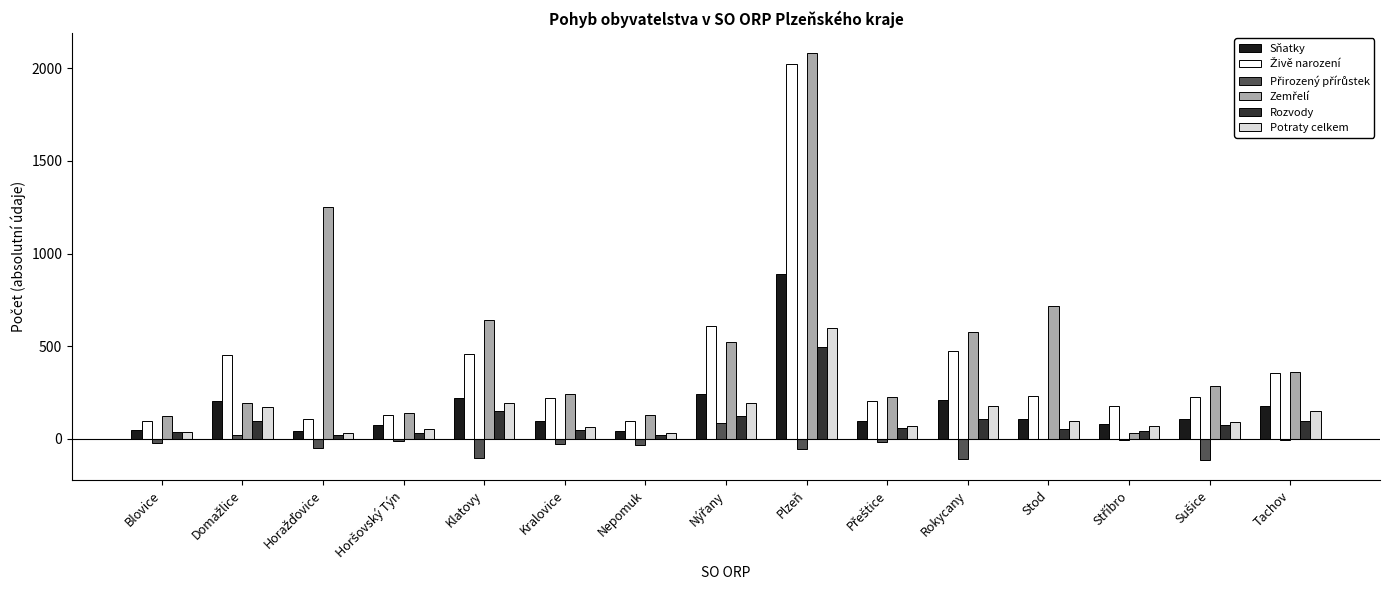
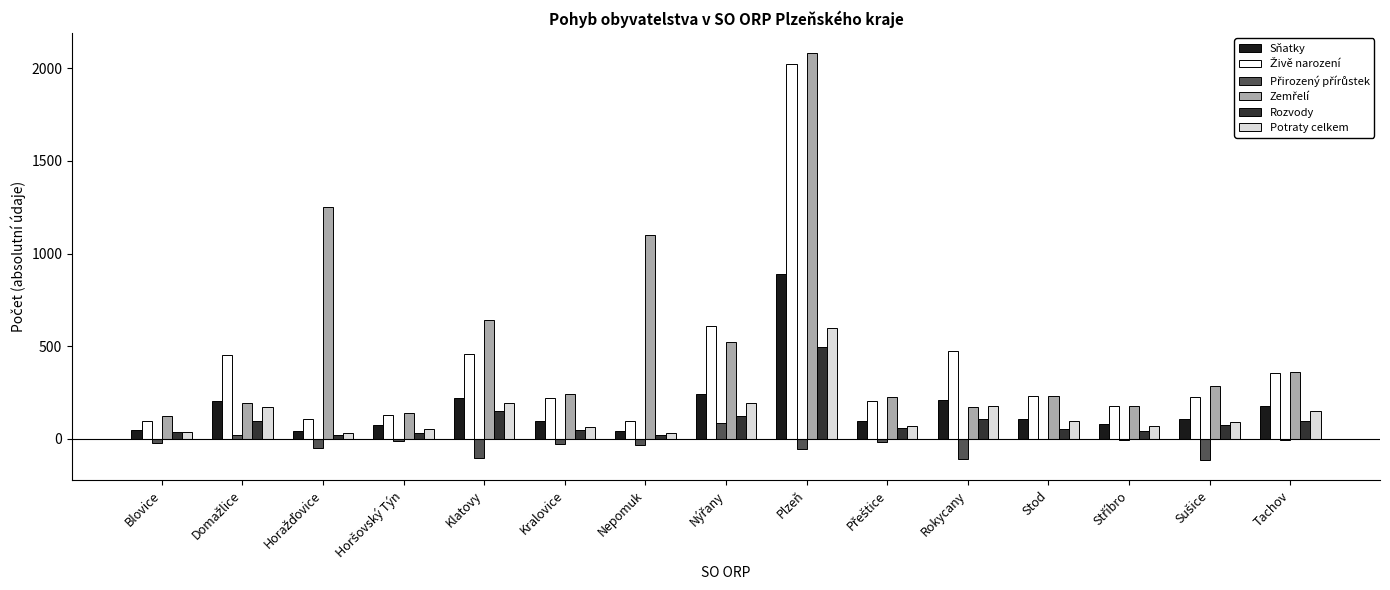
Zemřelí, Nepomuk: 130 -> 1100
Zemřelí, Rokycany: 580 -> 170
Zemřelí, Stod: 720 -> 230
Zemřelí, Stříbro: 30 -> 180
